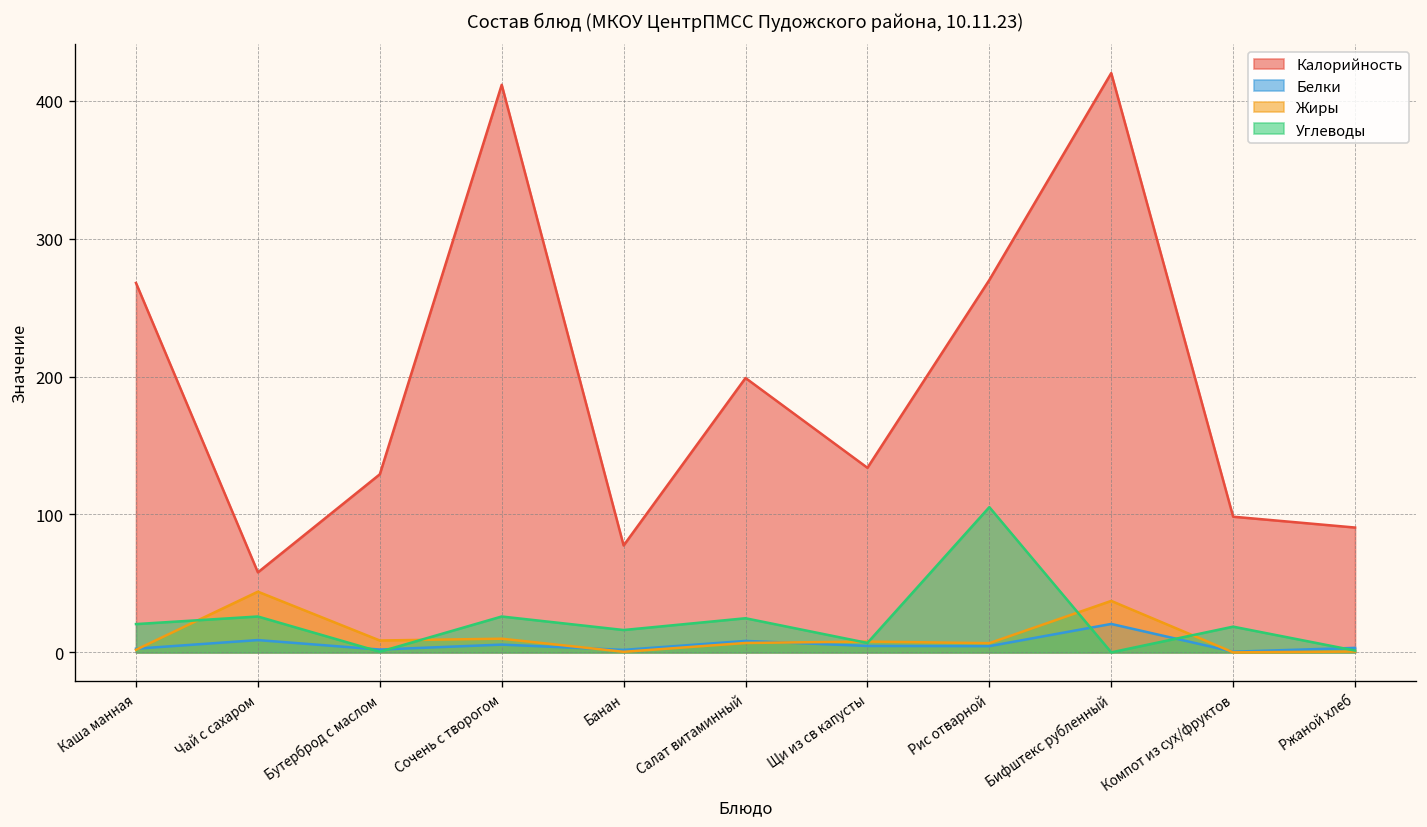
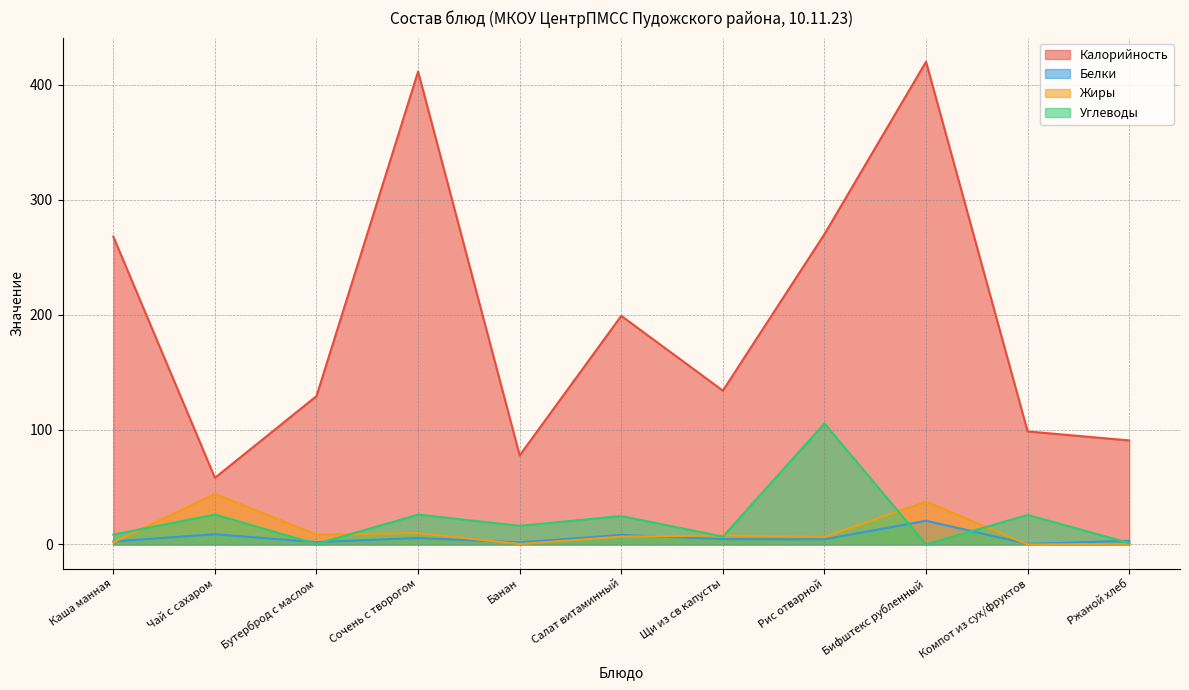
Углеводы, Каша манная: 21 -> 9
Углеводы, Компот из сух/фруктов: 19 -> 26
